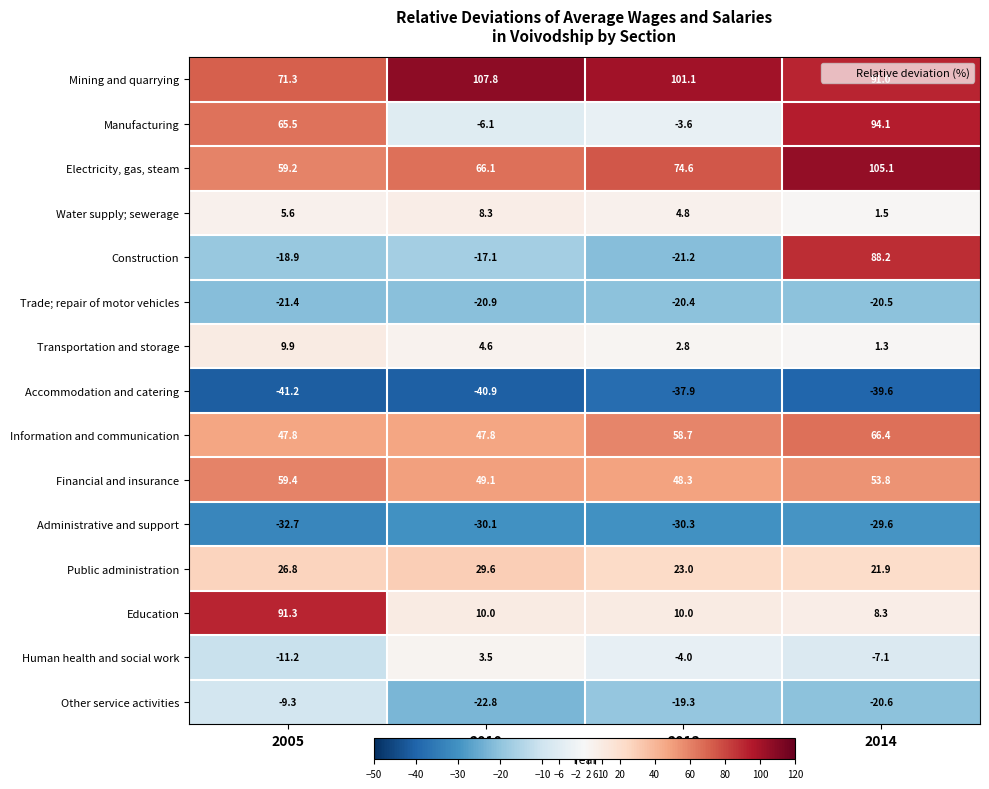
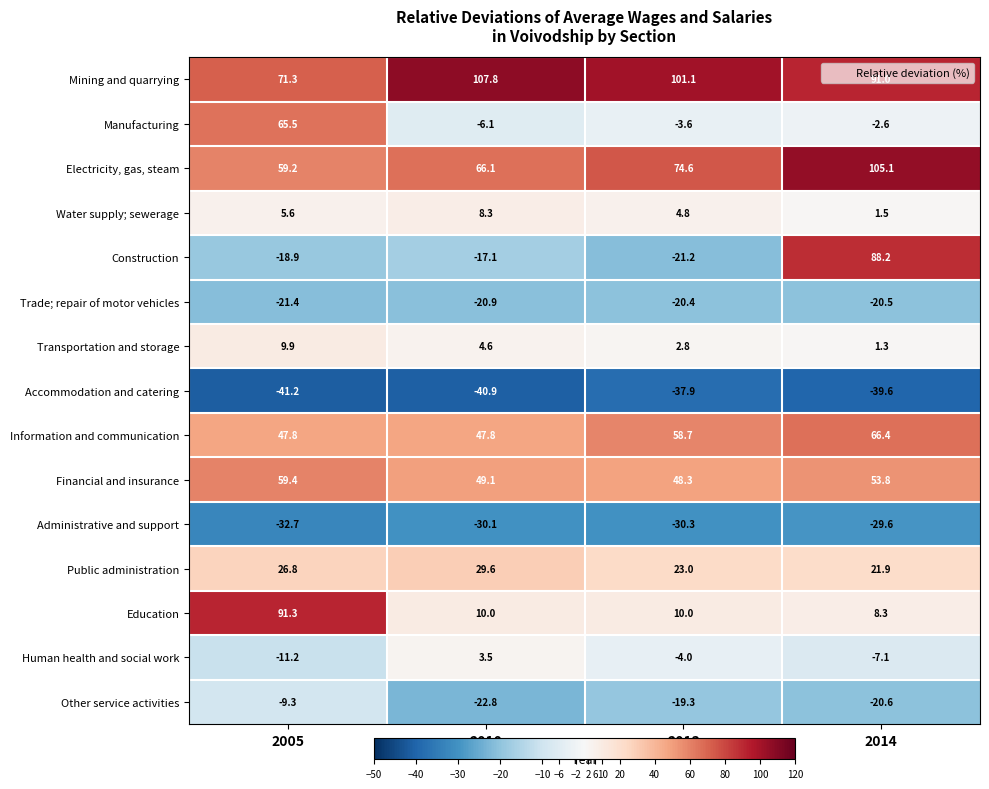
Manufacturing, 2014: 94.1 -> -2.6
